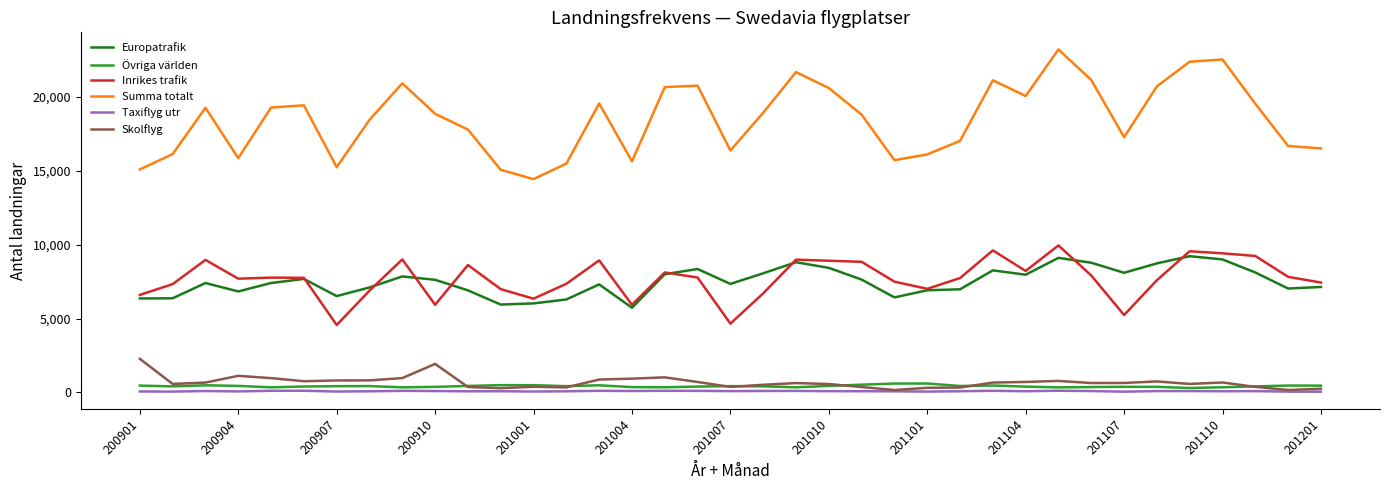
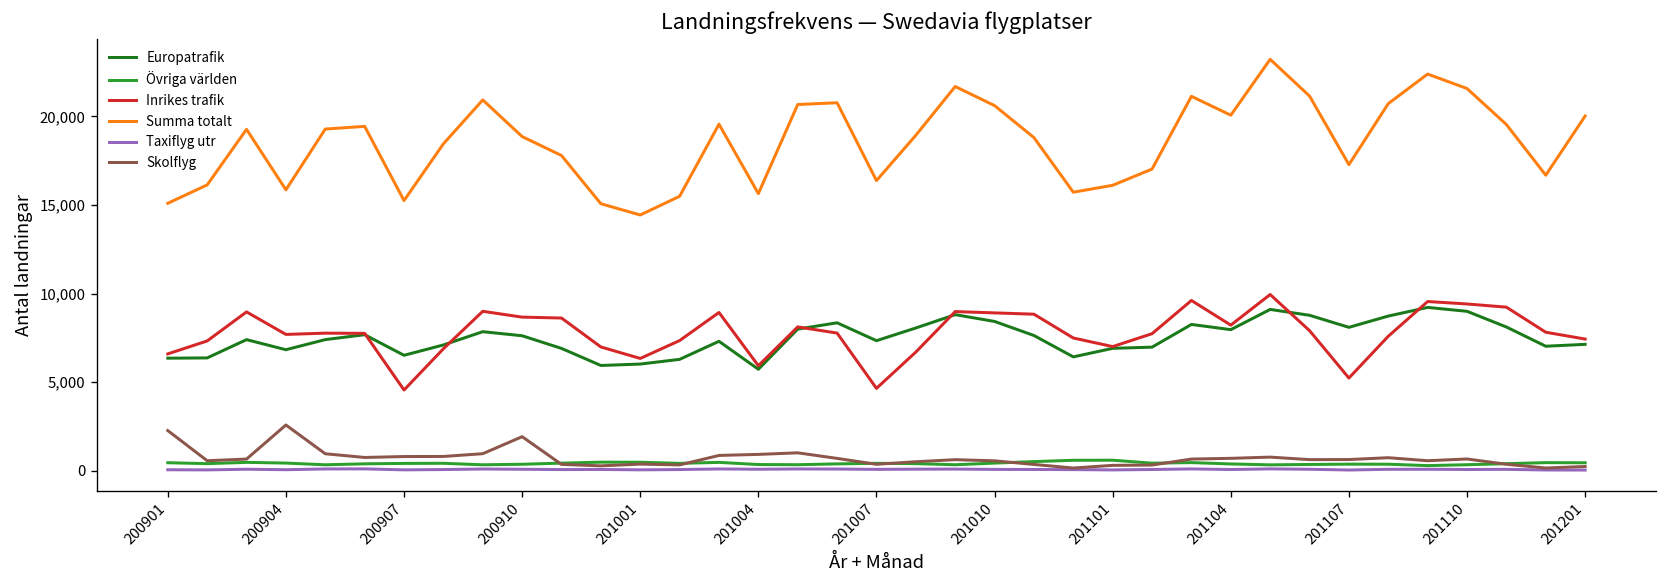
Skolflyg, 200904: 1,100 -> 2,600
Inrikes trafik, 200910: 5,900 -> 8,700
Summa totalt, 201110: 22,500 -> 21,600
Summa totalt, 201201: 16,500 -> 20,000
